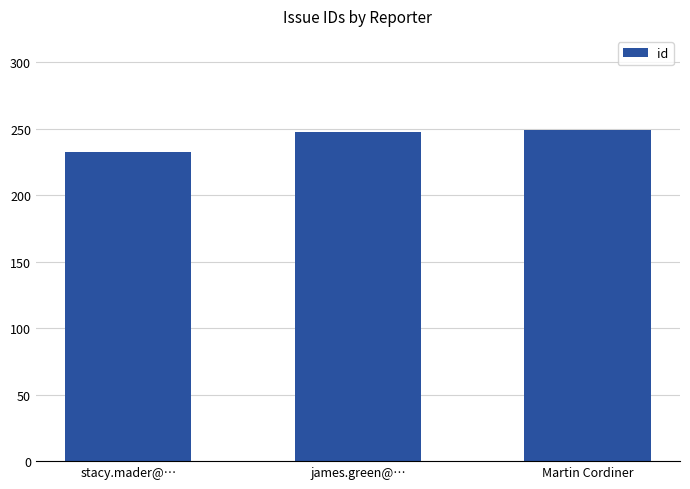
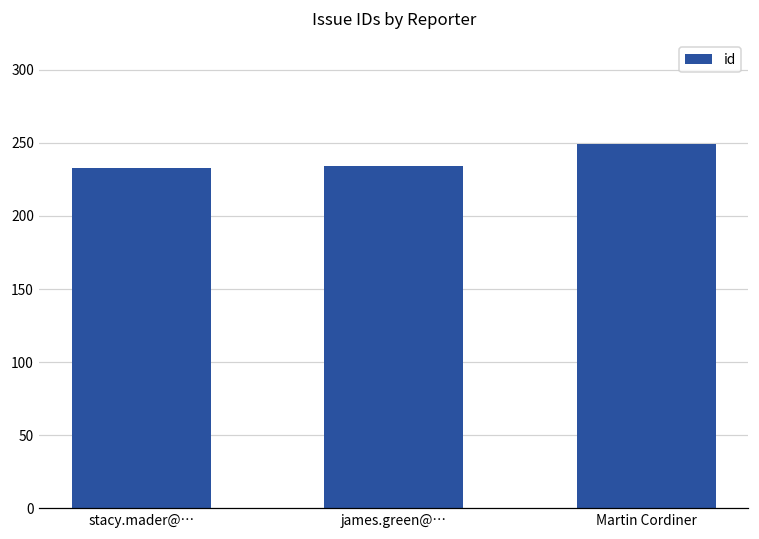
james.green@…: 248 -> 234
